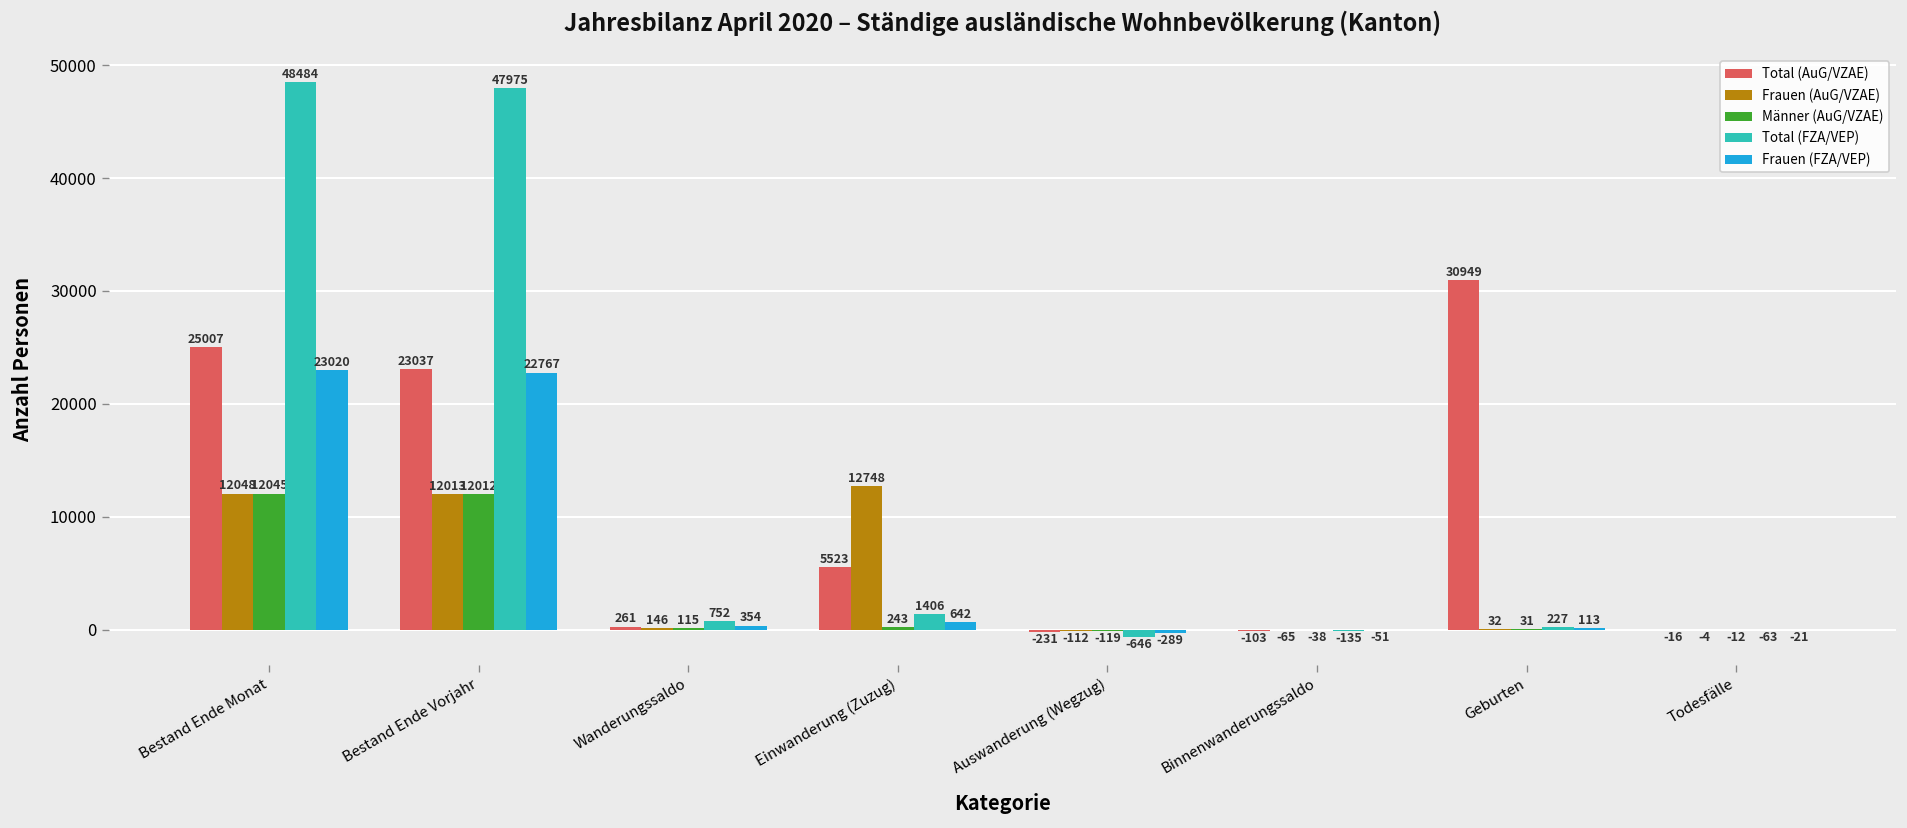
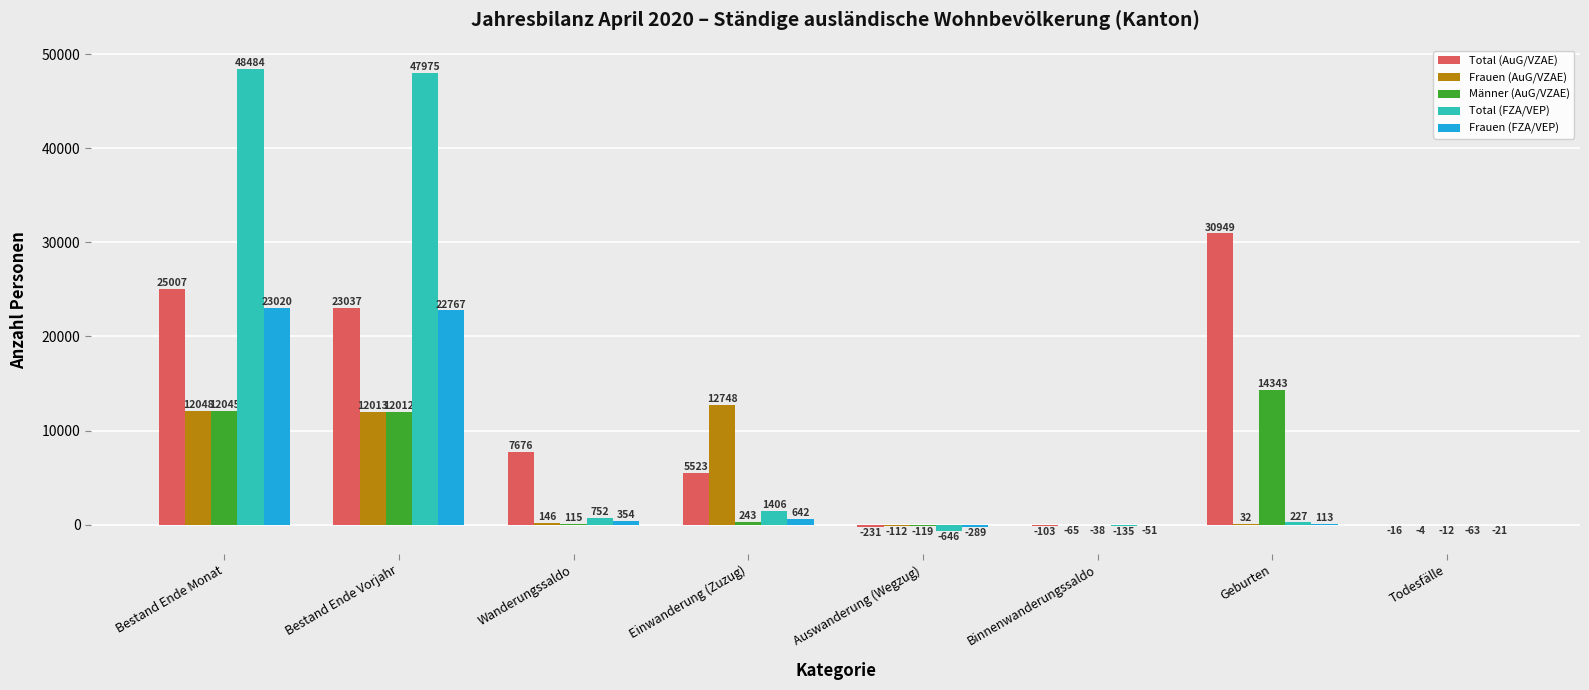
Total (AuG/VZAE), Wanderungssaldo: 261 -> 7676
Männer (AuG/VZAE), Geburten: 31 -> 14343
